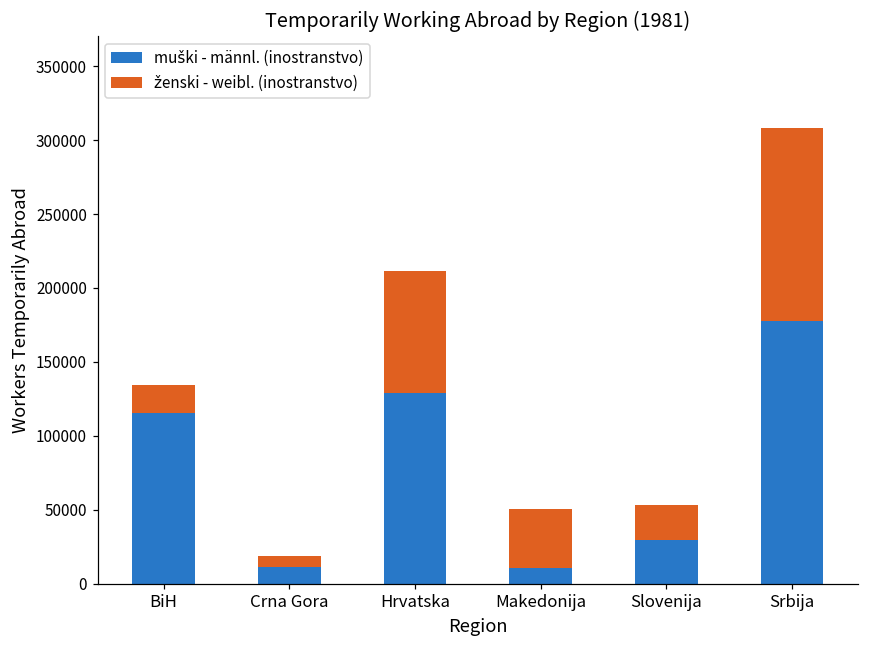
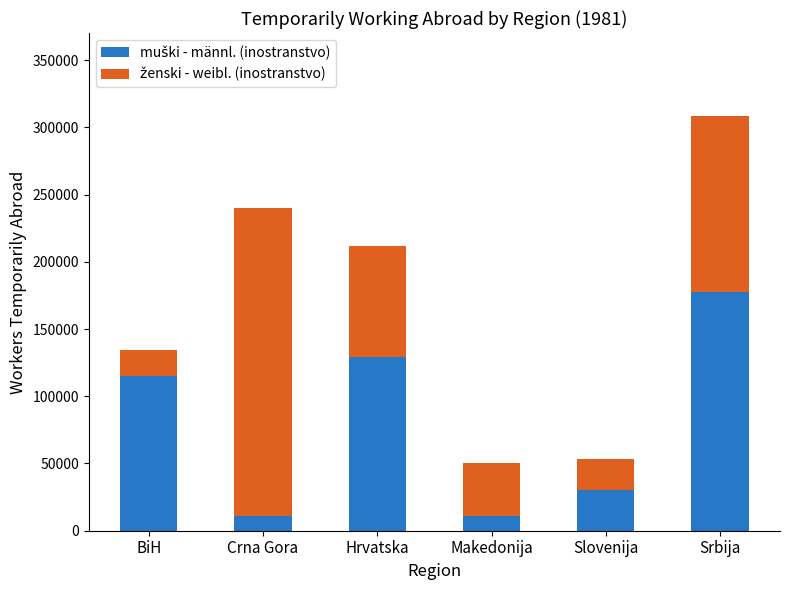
ženski - weibl. (inostranstvo), Crna Gora: 8000 -> 229000
